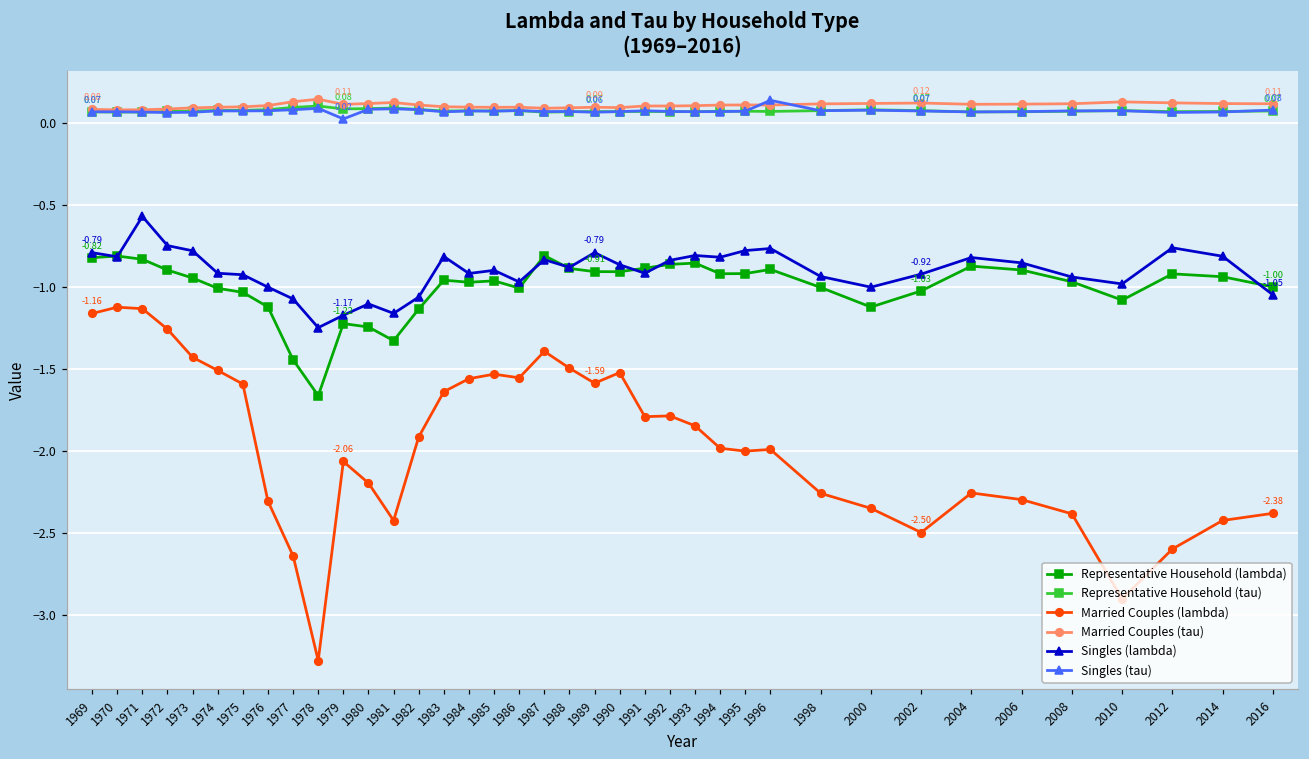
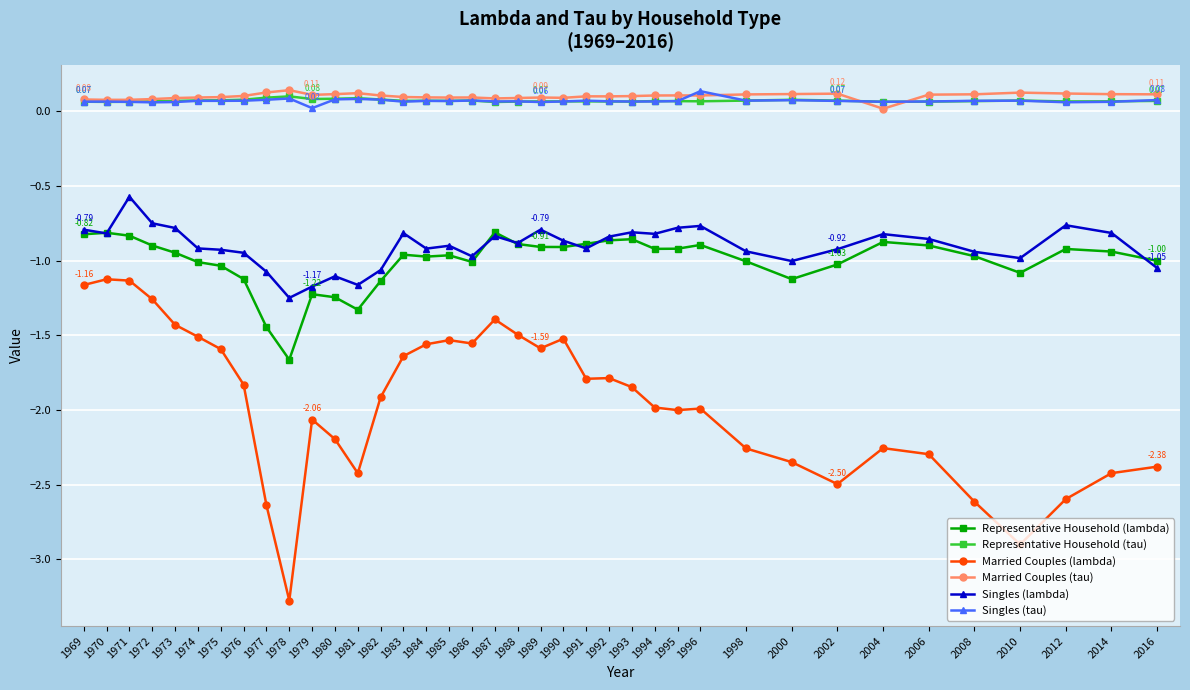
Married Couples (lambda), 1976: -2.31 -> -1.83
Singles (lambda), 1976: -1.00 -> -0.95
Married Couples (tau), 2004: 0.11 -> 0.02
Married Couples (lambda), 2008: -2.38 -> -2.62
